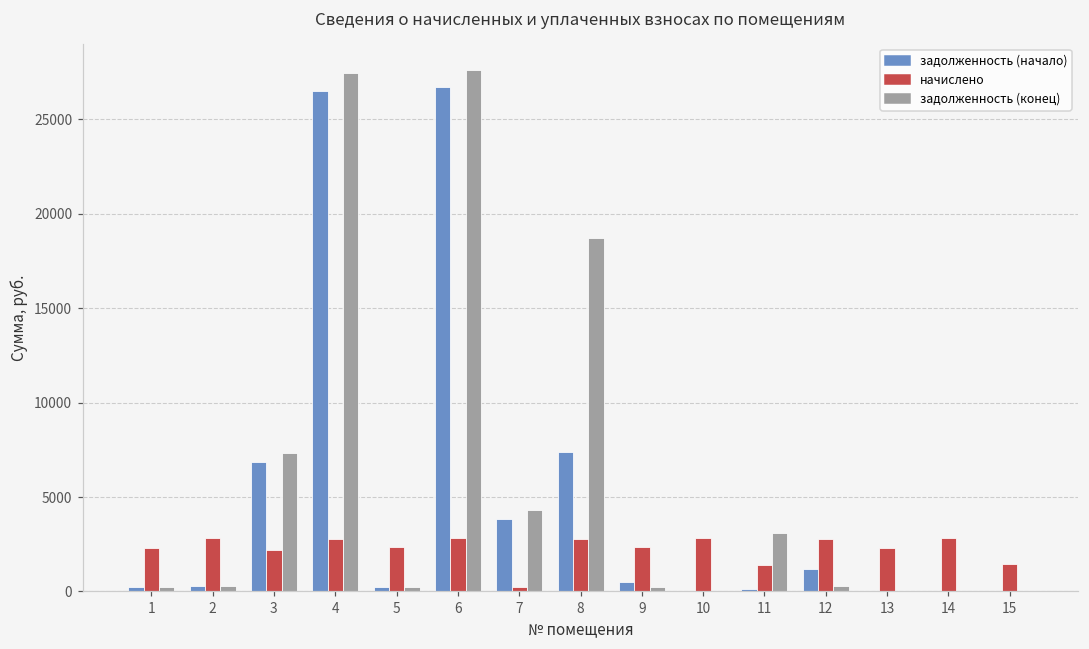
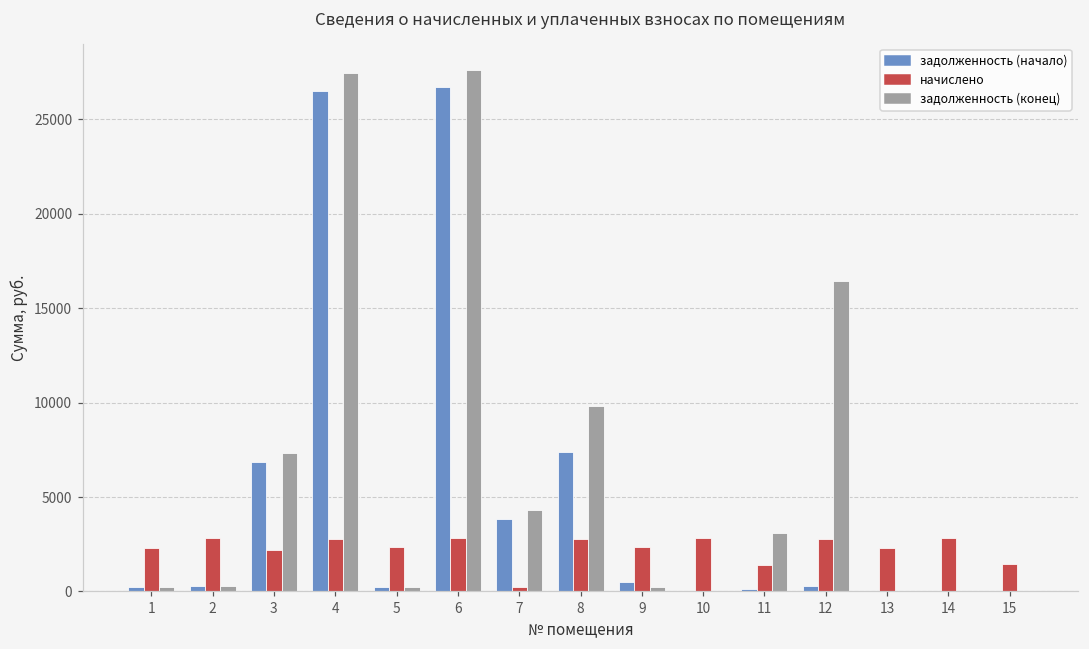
задолженность (конец), 8: 18700 -> 9800
задолженность (начало), 12: 1200 -> 300
задолженность (конец), 12: 300 -> 16500
